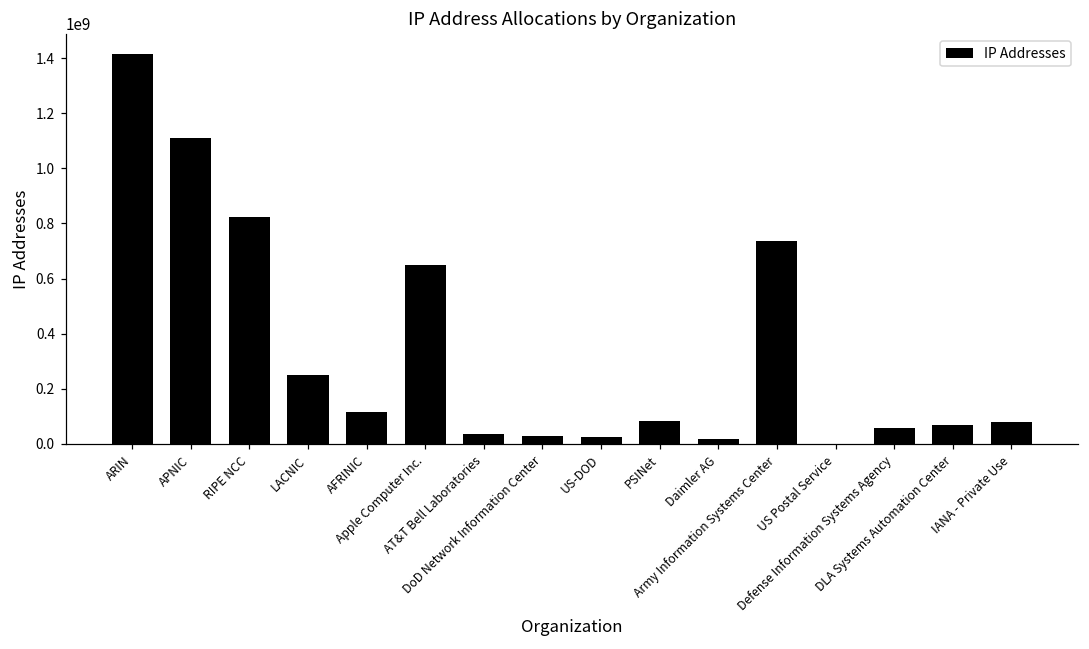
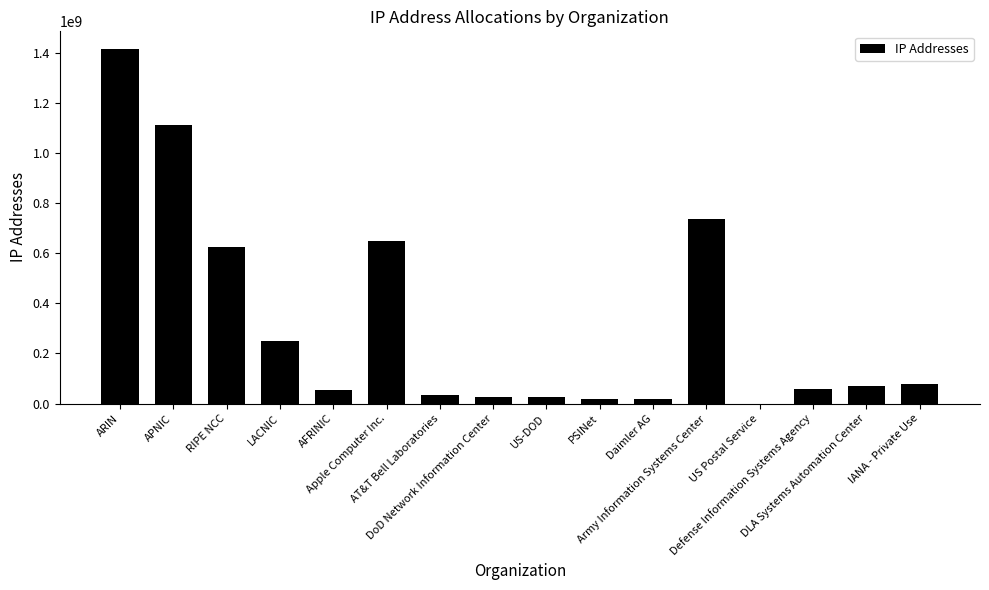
RIPE NCC: 820000000 -> 620000000
AFRINIC: 110000000 -> 50000000
PSINet: 80000000 -> 20000000
